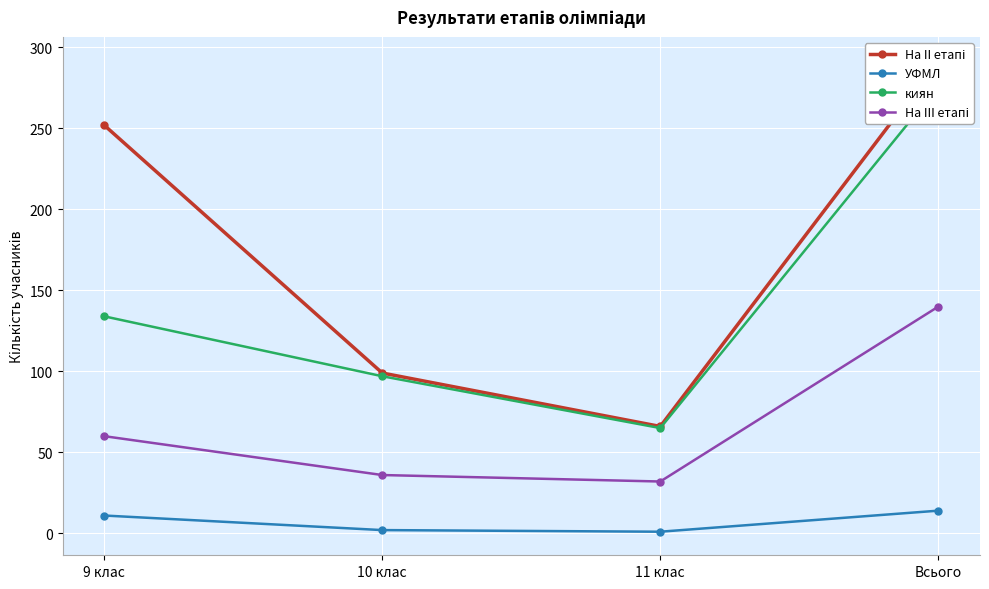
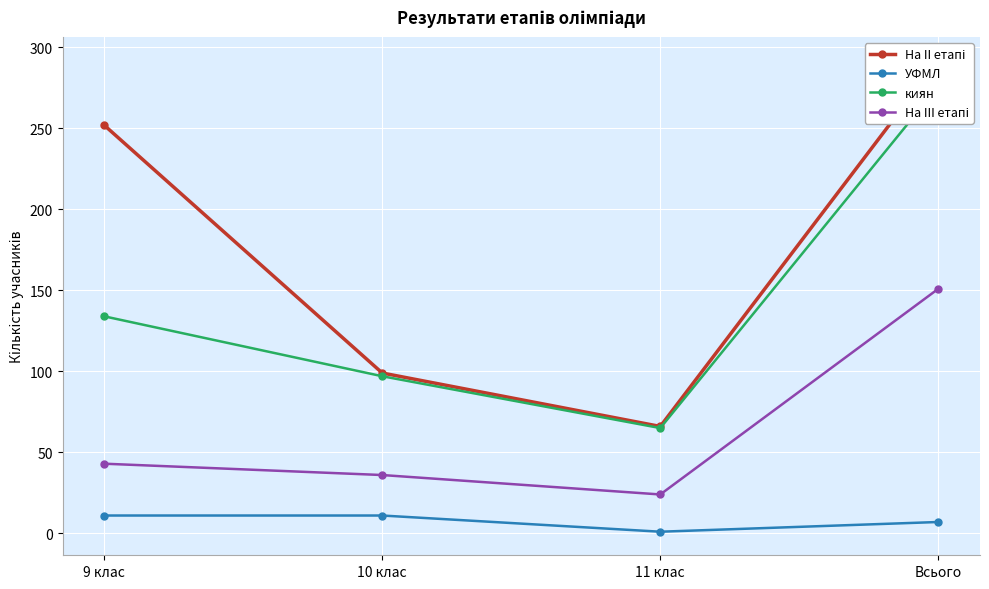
На ІІІ етапі, 9 клас: 60 -> 43
УФМЛ, 10 клас: 2 -> 11
На ІІІ етапі, 11 клас: 32 -> 24
УФМЛ, Всього: 14 -> 7
На ІІІ етапі, Всього: 140 -> 151
